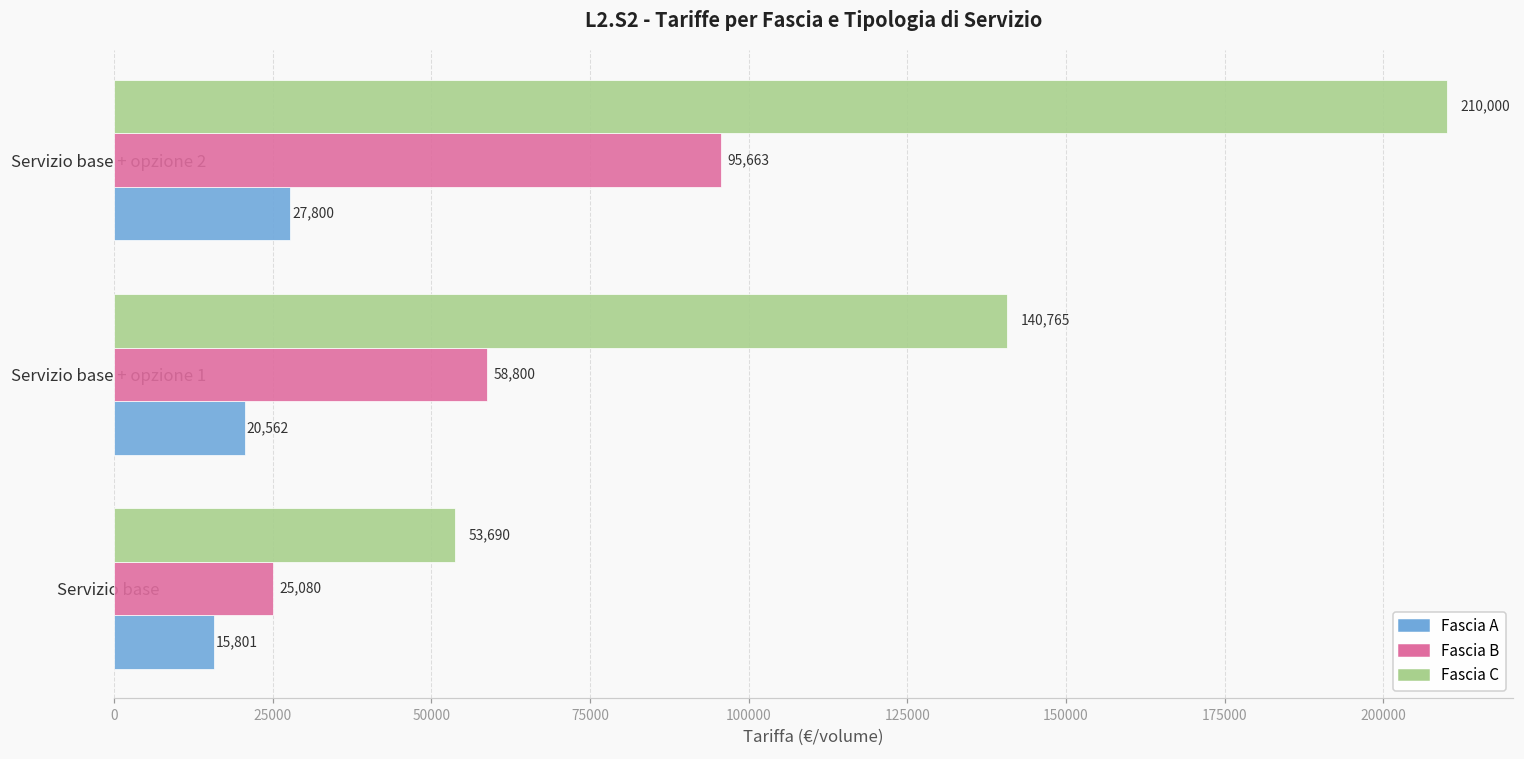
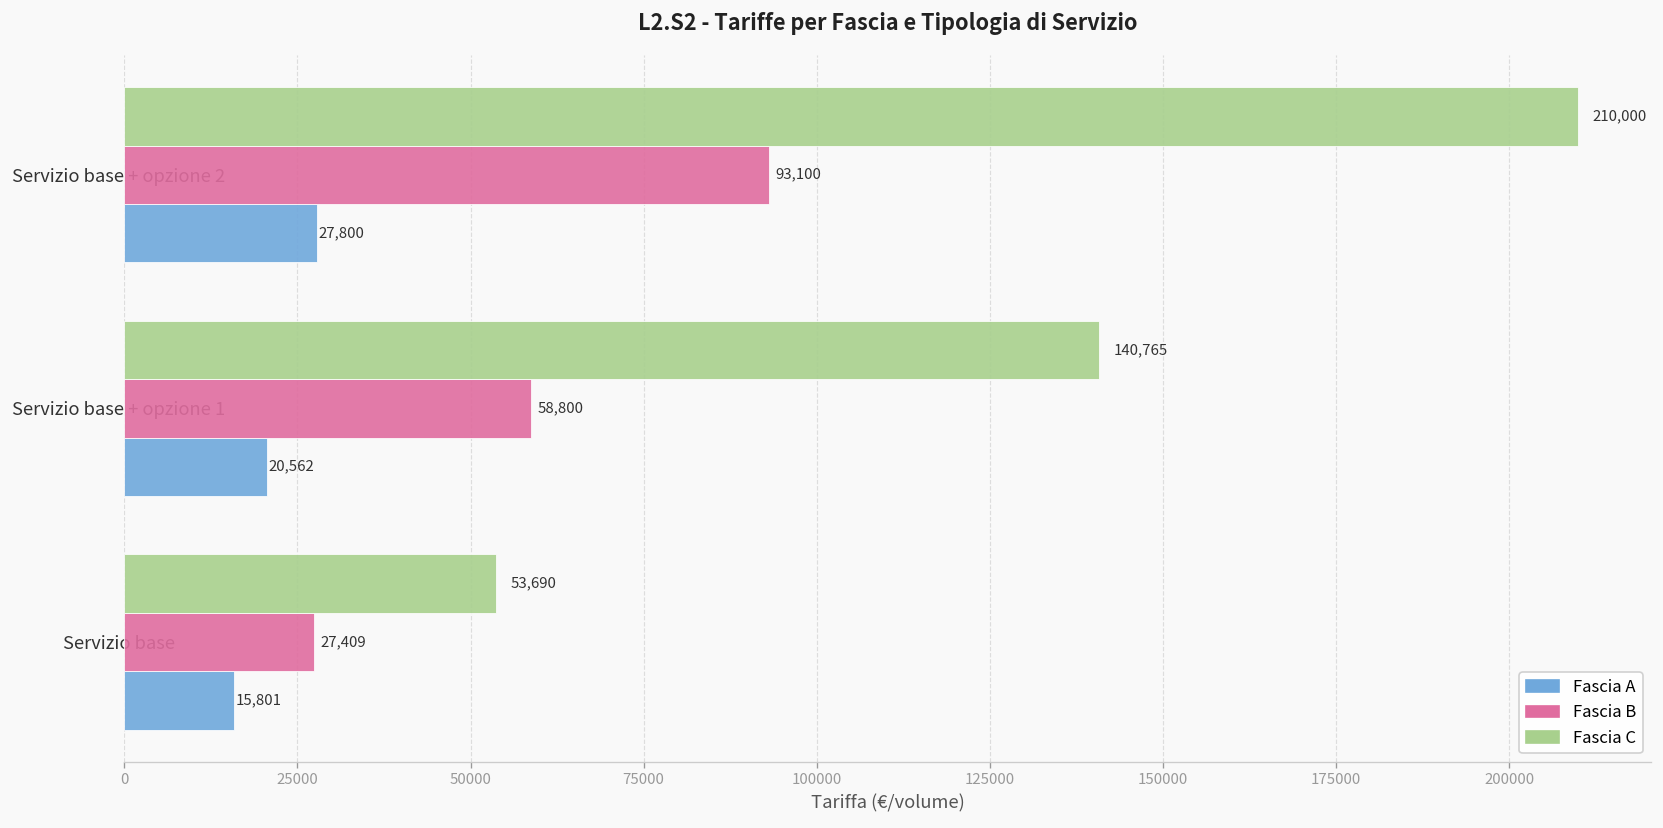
Fascia B, Servizio base + opzione 2: 95,663 -> 93,100
Fascia B, Servizio base: 25,080 -> 27,409
